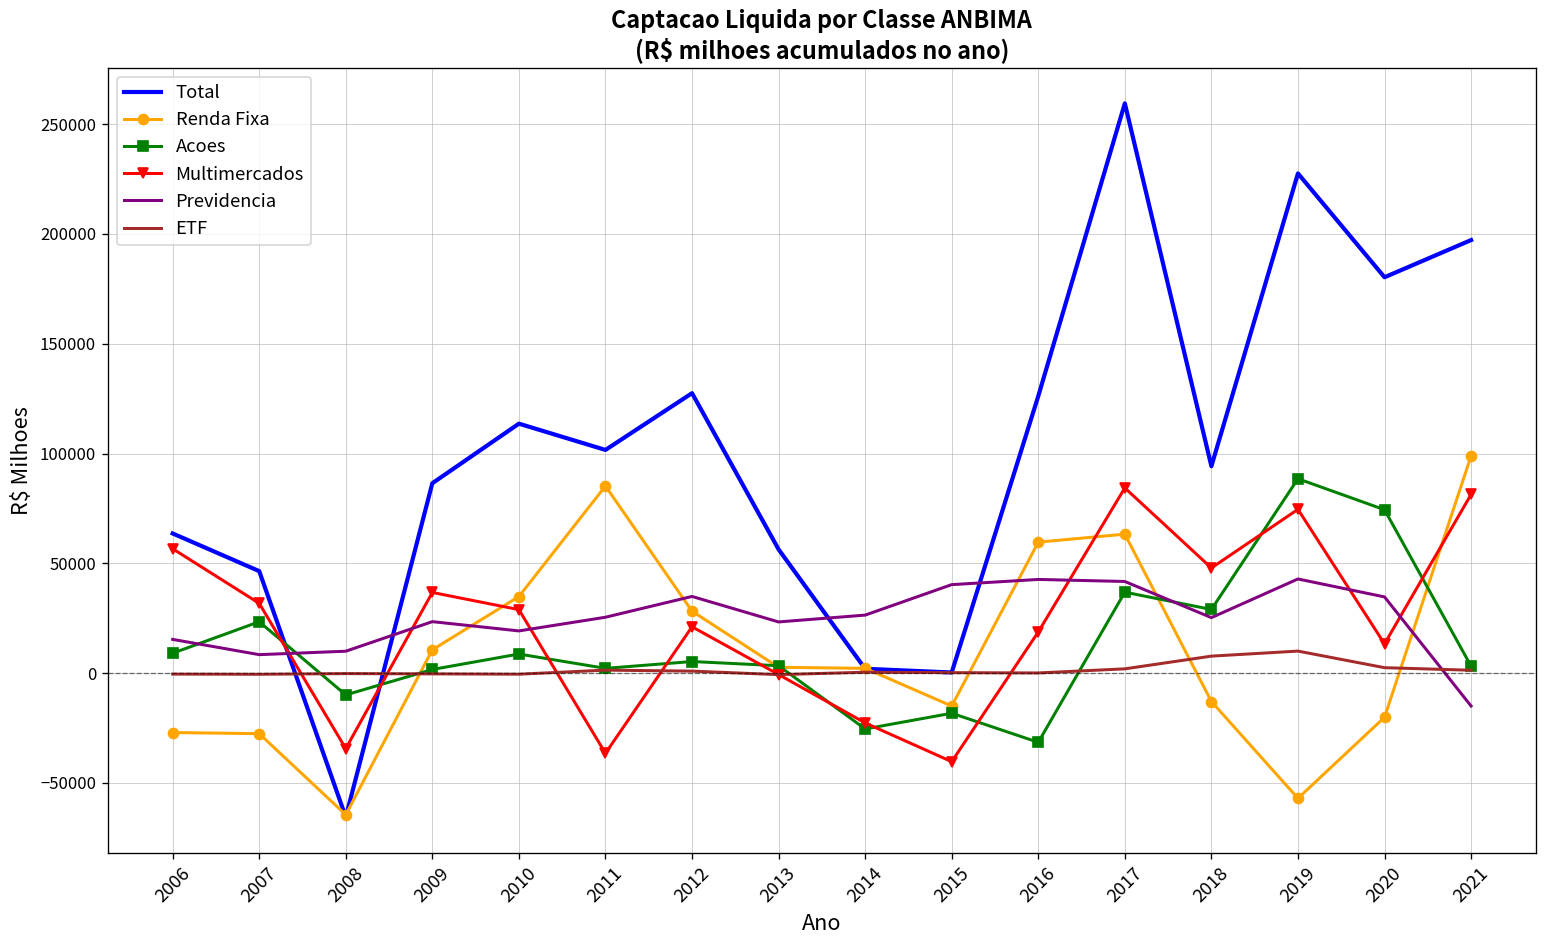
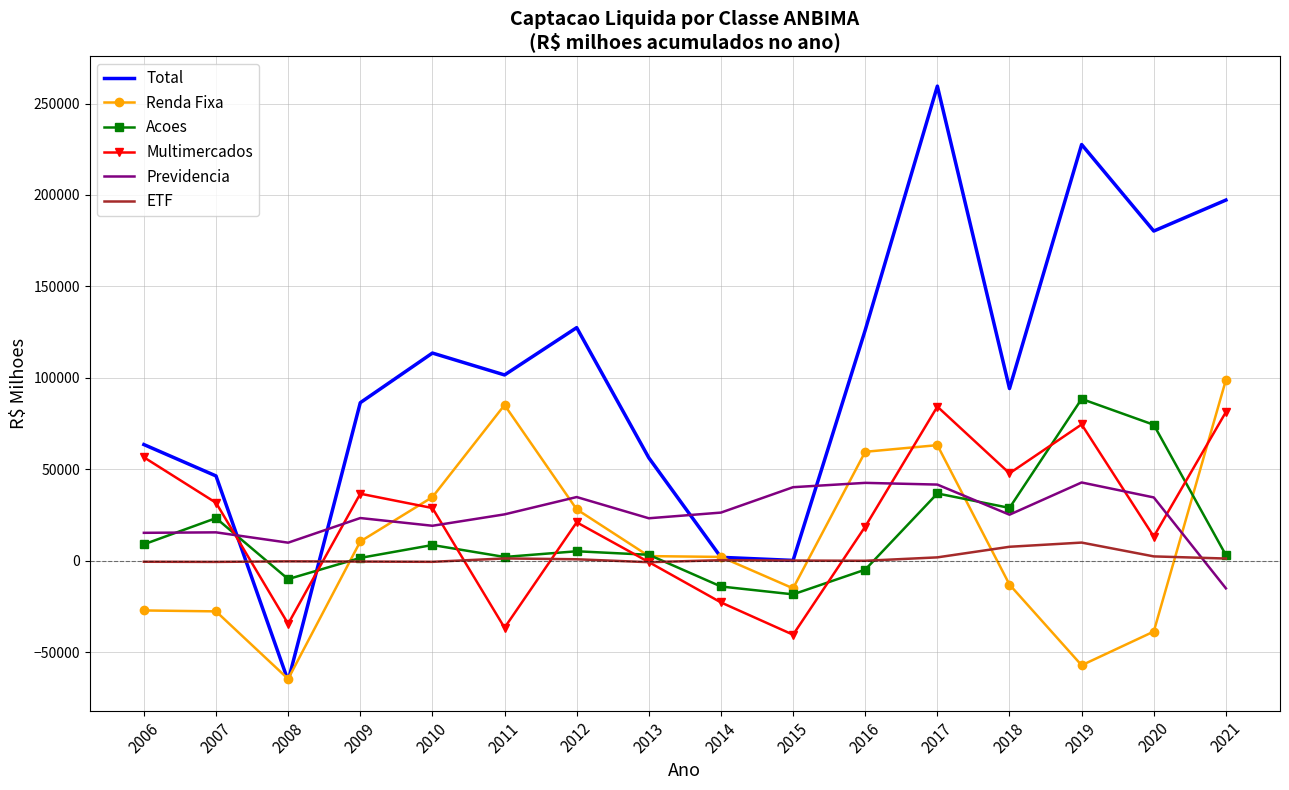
Previdencia, 2007: 8000 -> 16000
Acoes, 2014: -25000 -> -14000
Acoes, 2016: -32000 -> -5000
Renda Fixa, 2020: -20000 -> -39000
